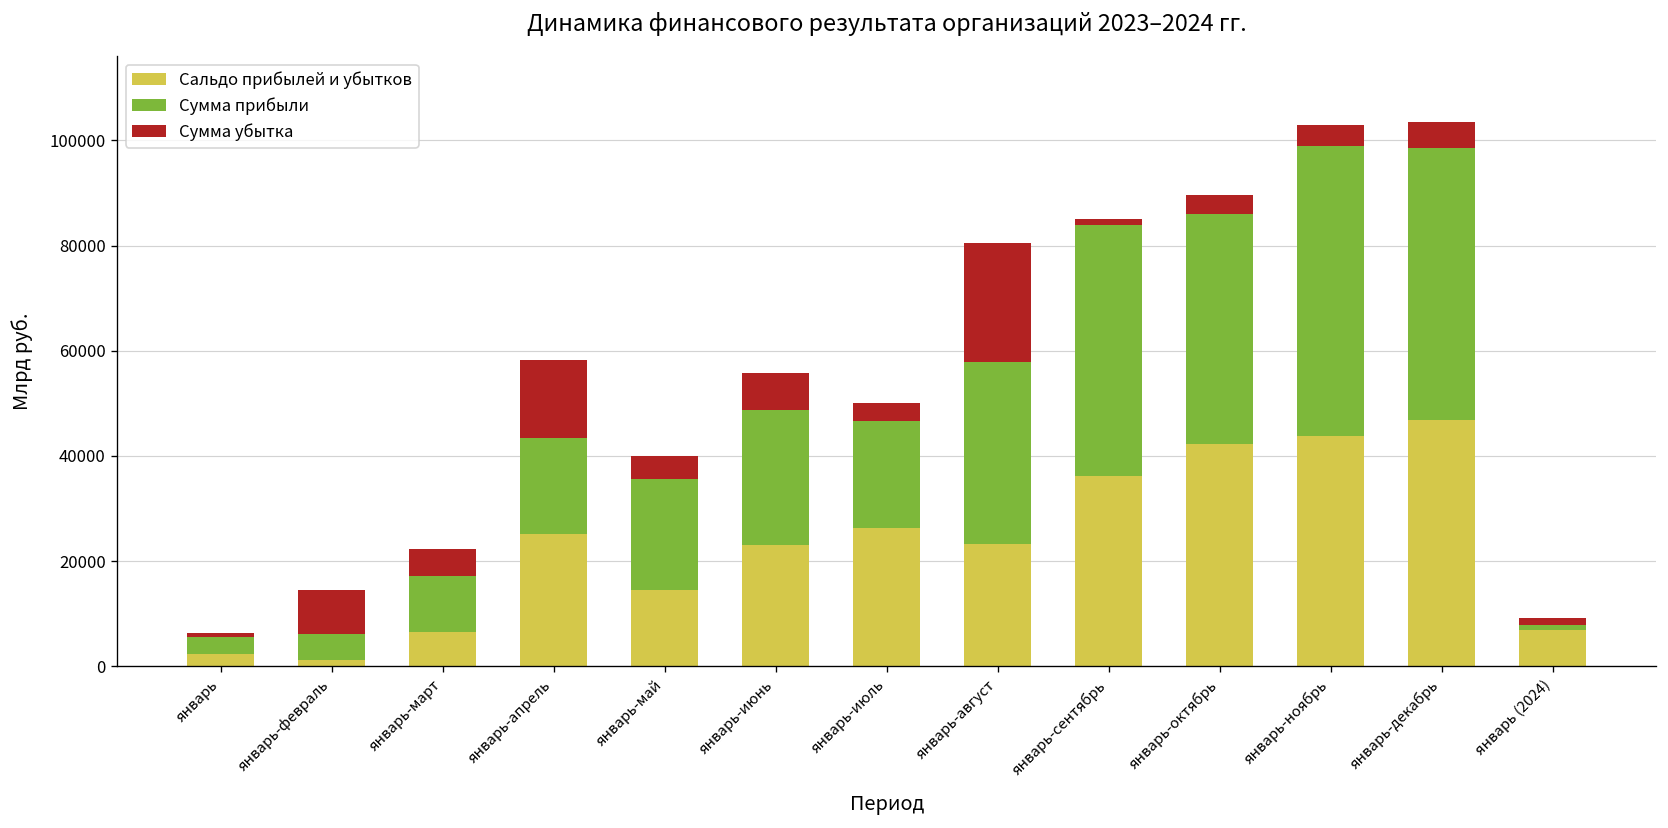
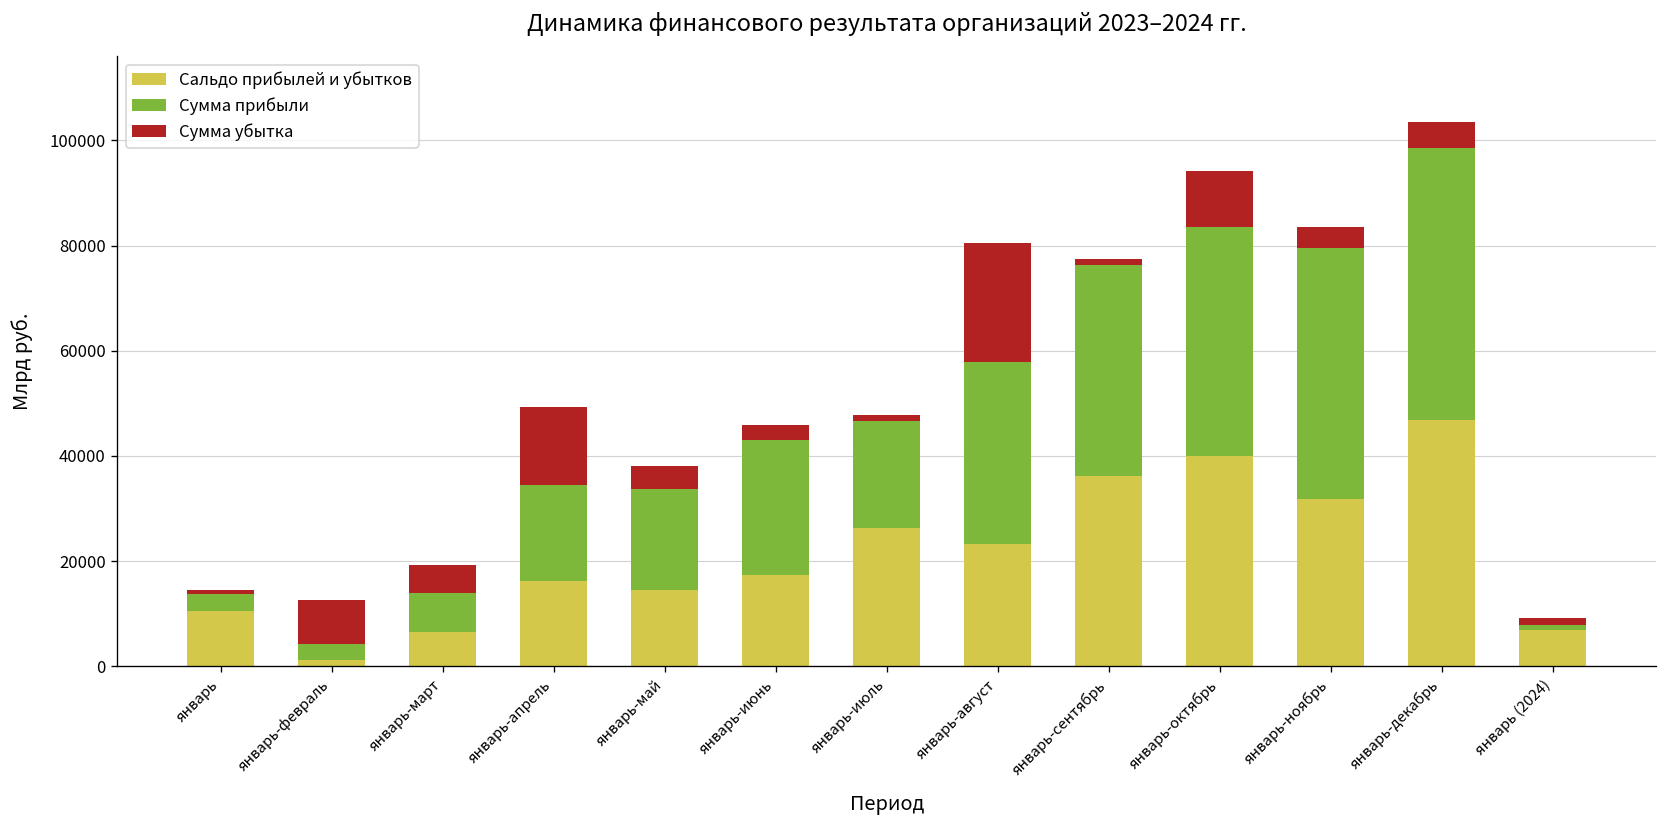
Сальдо прибылей и убытков, январь: 2000 -> 10000
Сумма прибыли, январь-февраль: 5000 -> 3000
Сумма прибыли, январь-март: 11000 -> 8000
Сальдо прибылей и убытков, январь-апрель: 25000 -> 16000
Сумма прибыли, январь-май: 21000 -> 19000
Сальдо прибылей и убытков, январь-июнь: 23000 -> 17000
Сумма убытка, январь-июнь: 7000 -> 3000
Сумма убытка, январь-июль: 3000 -> 1000
Сумма прибыли, январь-сентябрь: 48000 -> 40000
Сальдо прибылей и убытков, январь-октябрь: 42000 -> 40000
Сумма убытка, январь-октябрь: 4000 -> 11000
Сальдо прибылей и убытков, январь-ноябрь: 44000 -> 32000
Сумма прибыли, январь-ноябрь: 55000 -> 48000
